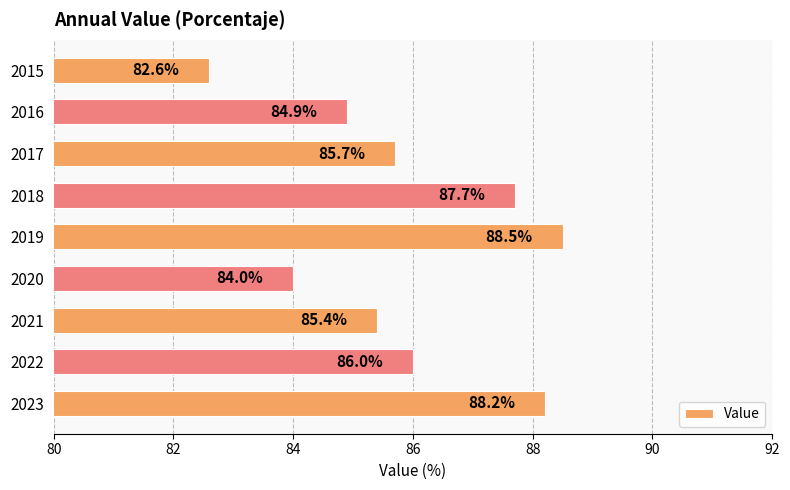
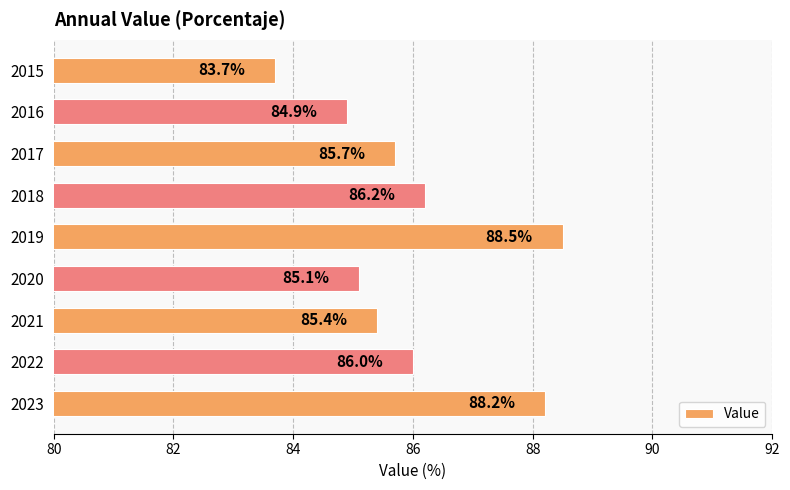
2015: 82.6% -> 83.7%
2018: 87.7% -> 86.2%
2020: 84.0% -> 85.1%
